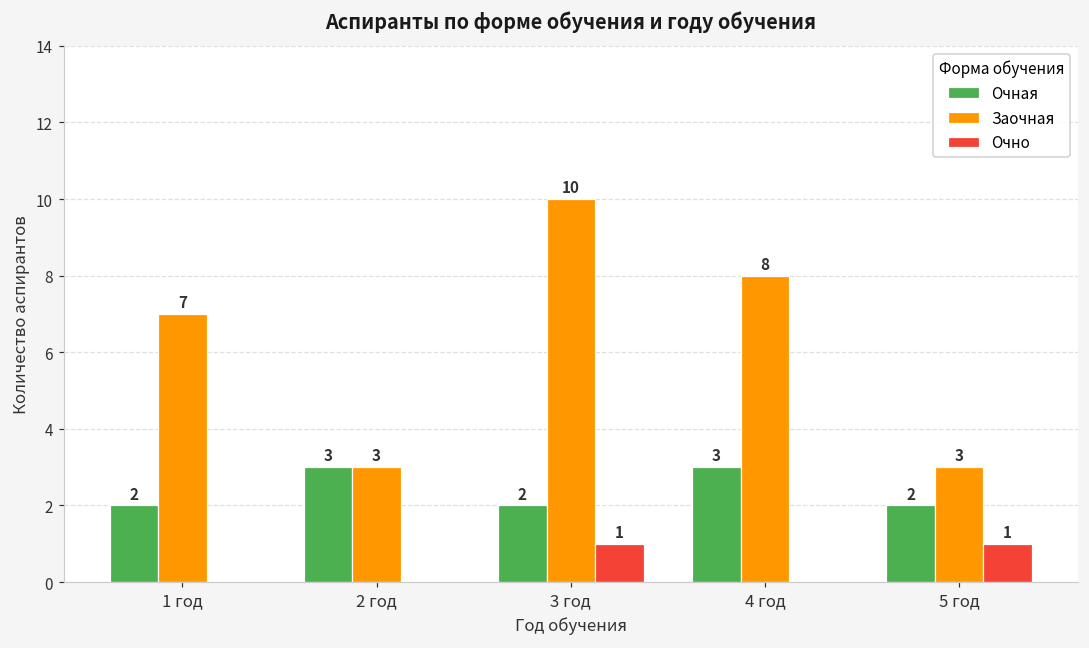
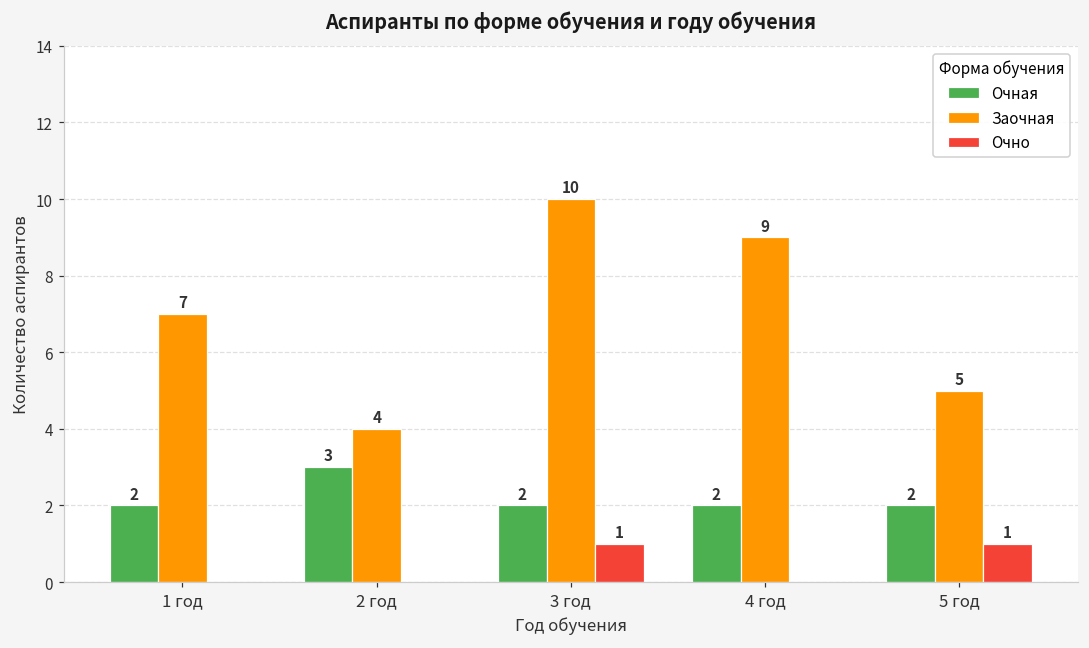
Заочная, 2 год: 3 -> 4
Очная, 4 год: 3 -> 2
Заочная, 4 год: 8 -> 9
Заочная, 5 год: 3 -> 5
